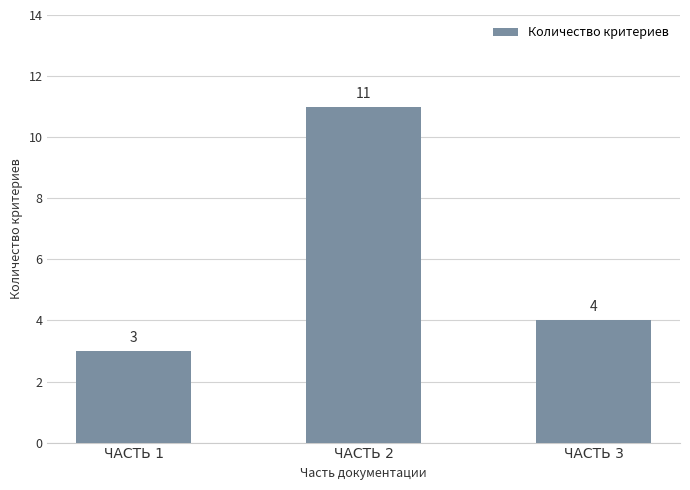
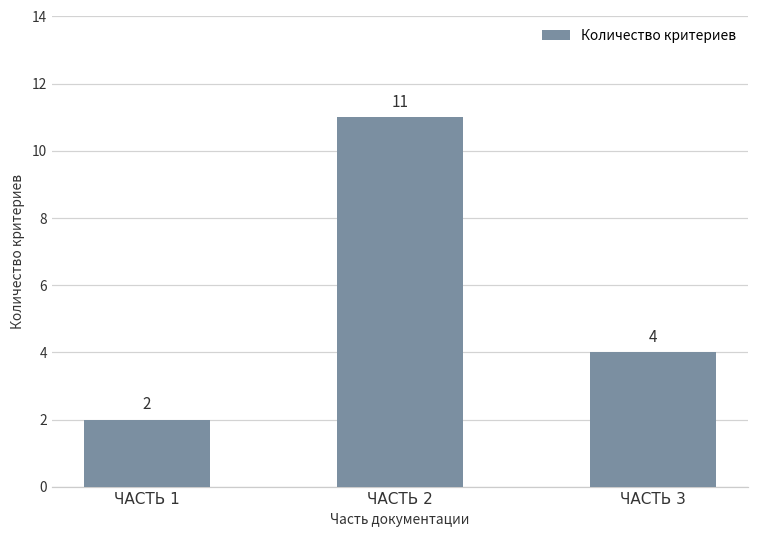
ЧАСТЬ 1: 3 -> 2
